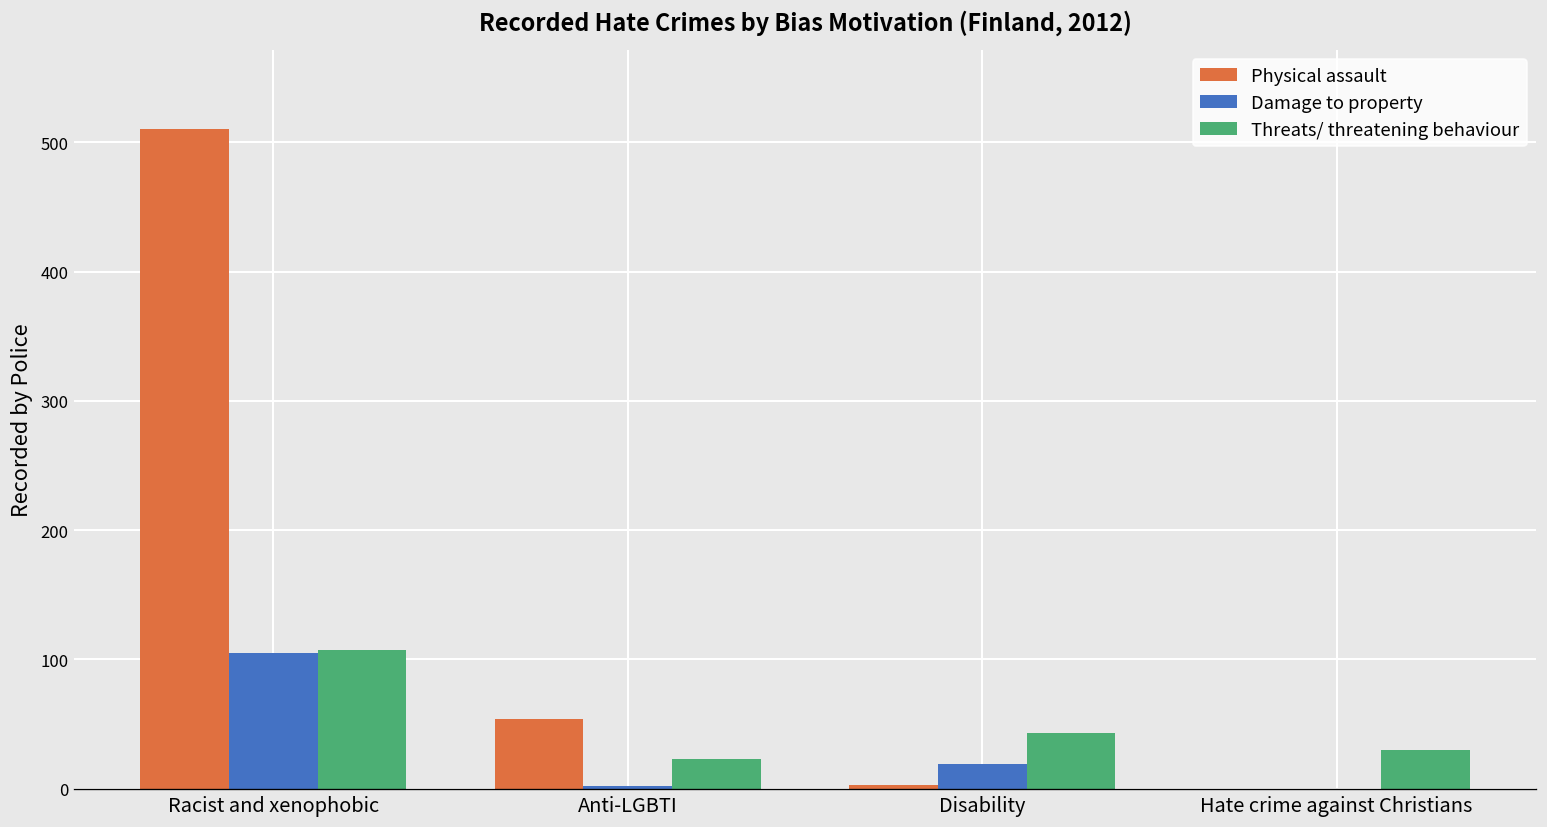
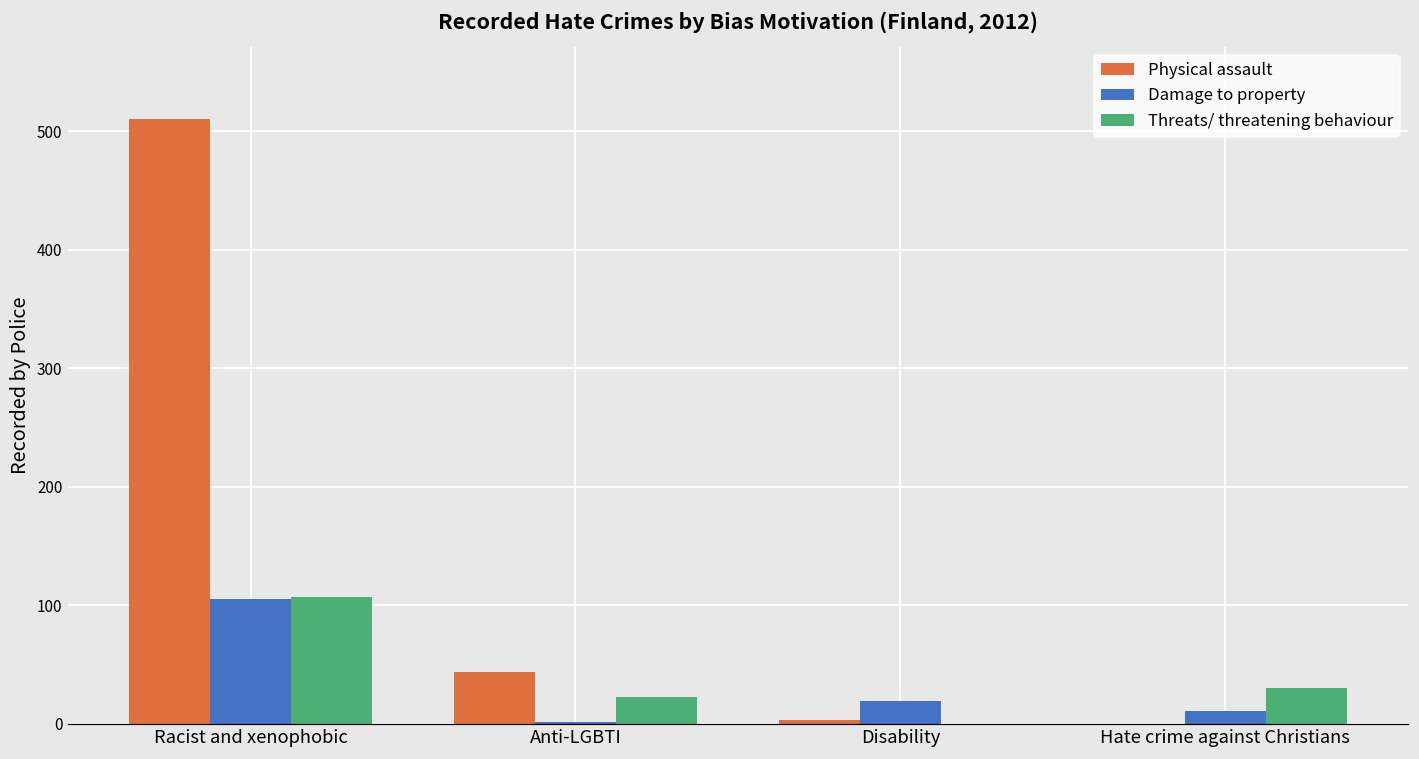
Physical assault, Anti-LGBTI: 54 -> 44
Threats/ threatening behaviour, Disability: 43 -> 0
Damage to property, Hate crime against Christians: 0 -> 11
